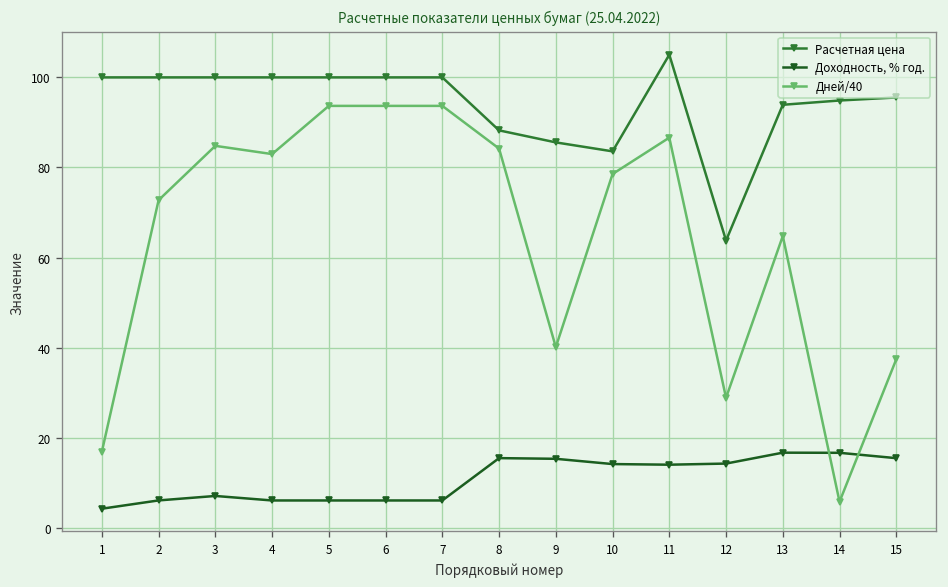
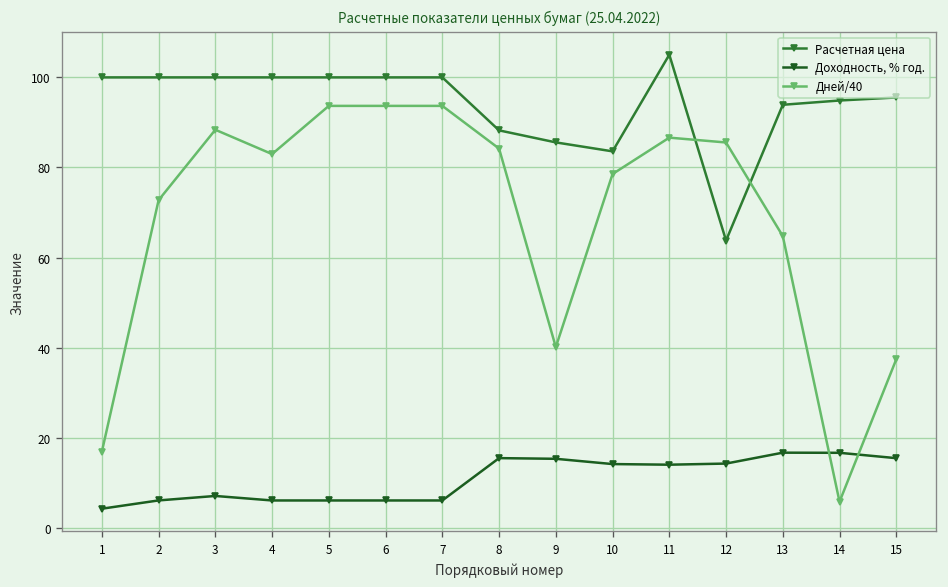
Дней/40, 3: 85 -> 88
Дней/40, 12: 29 -> 86
